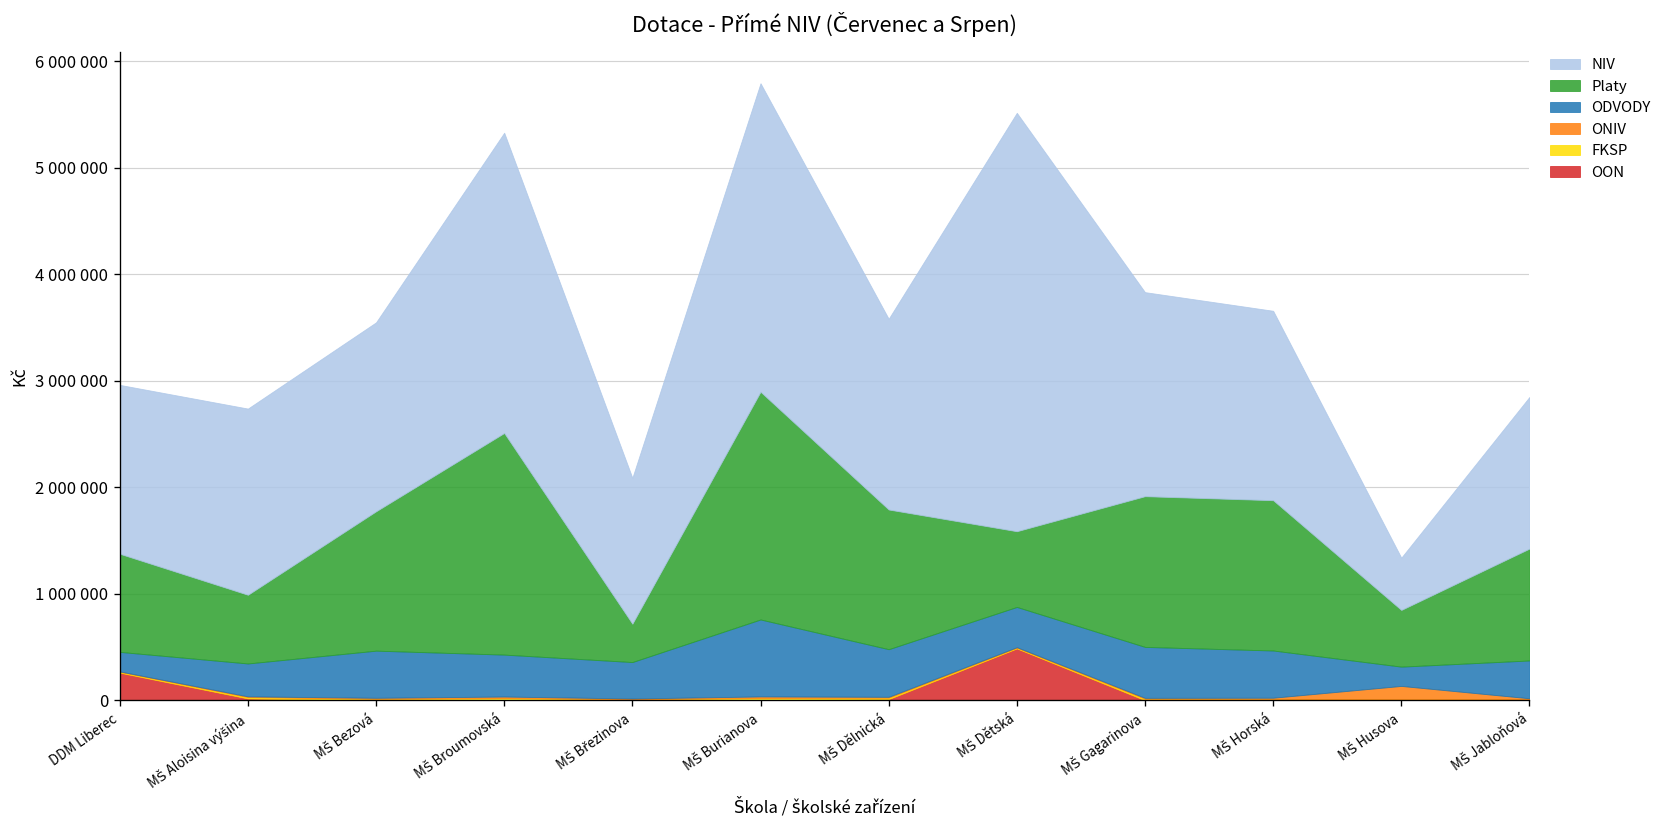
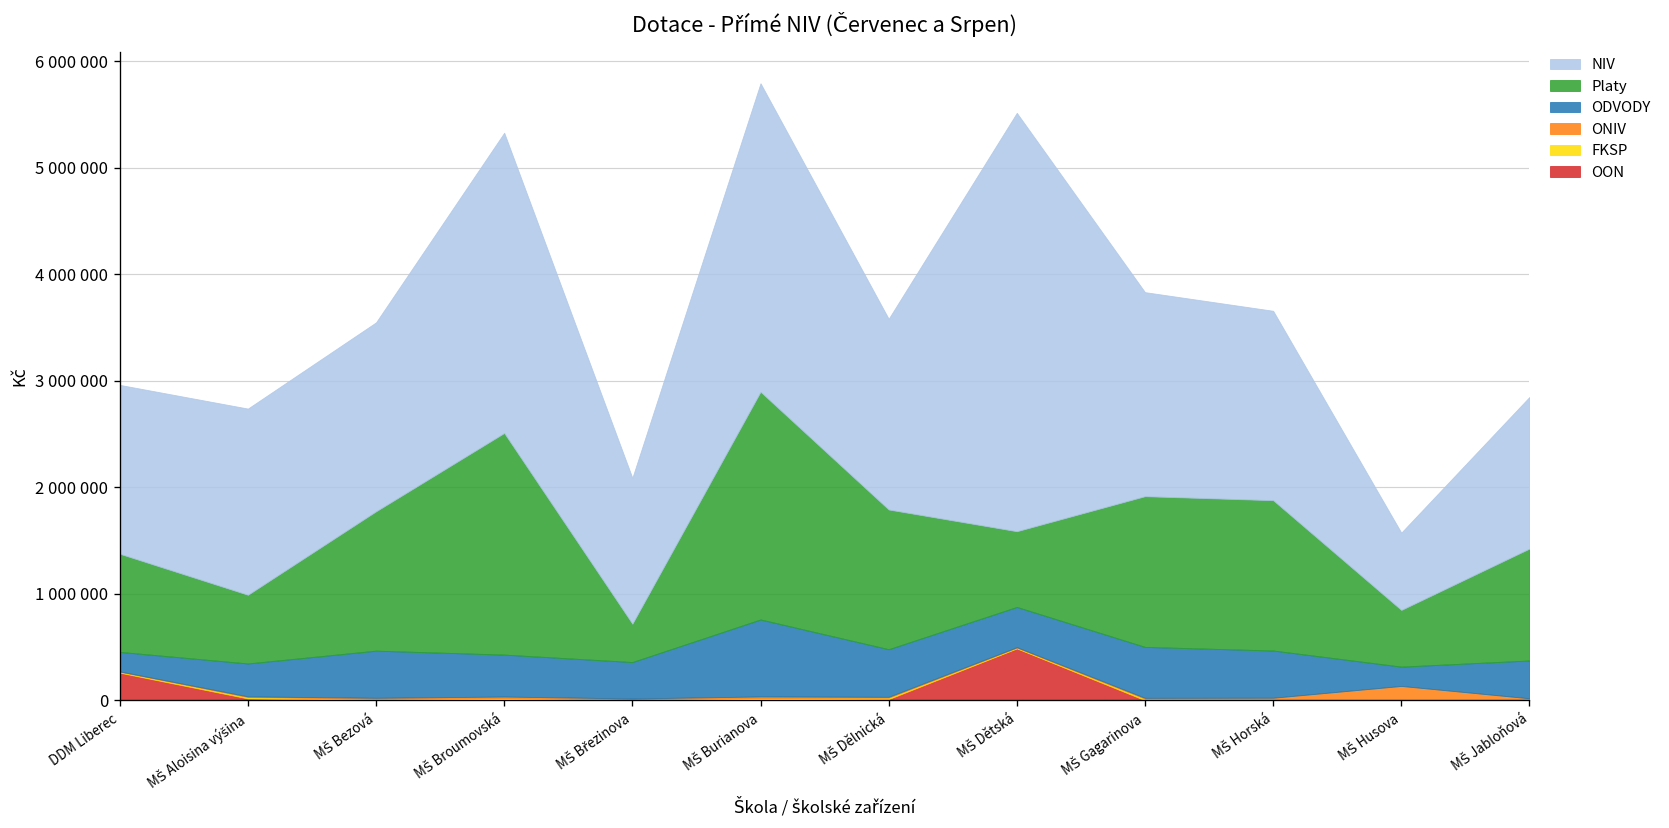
NIV, MŠ Husova: 500000 -> 700000
